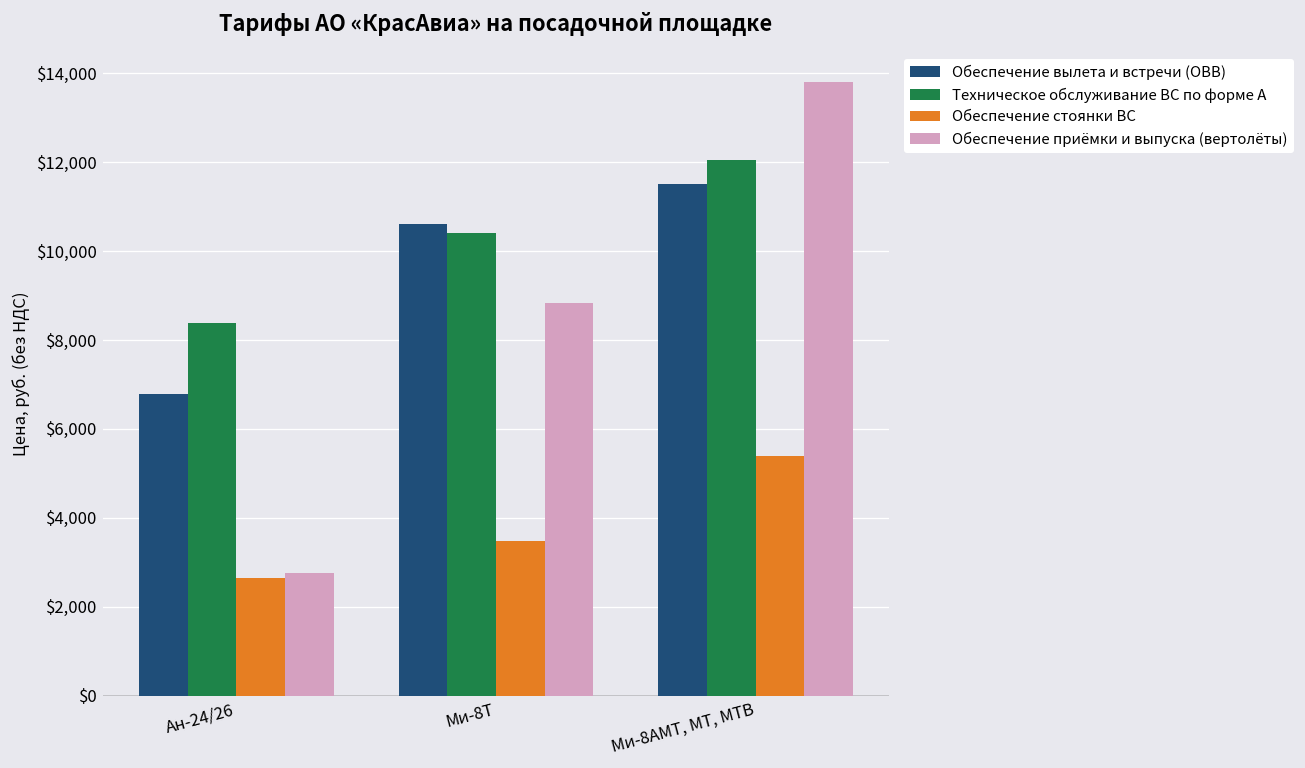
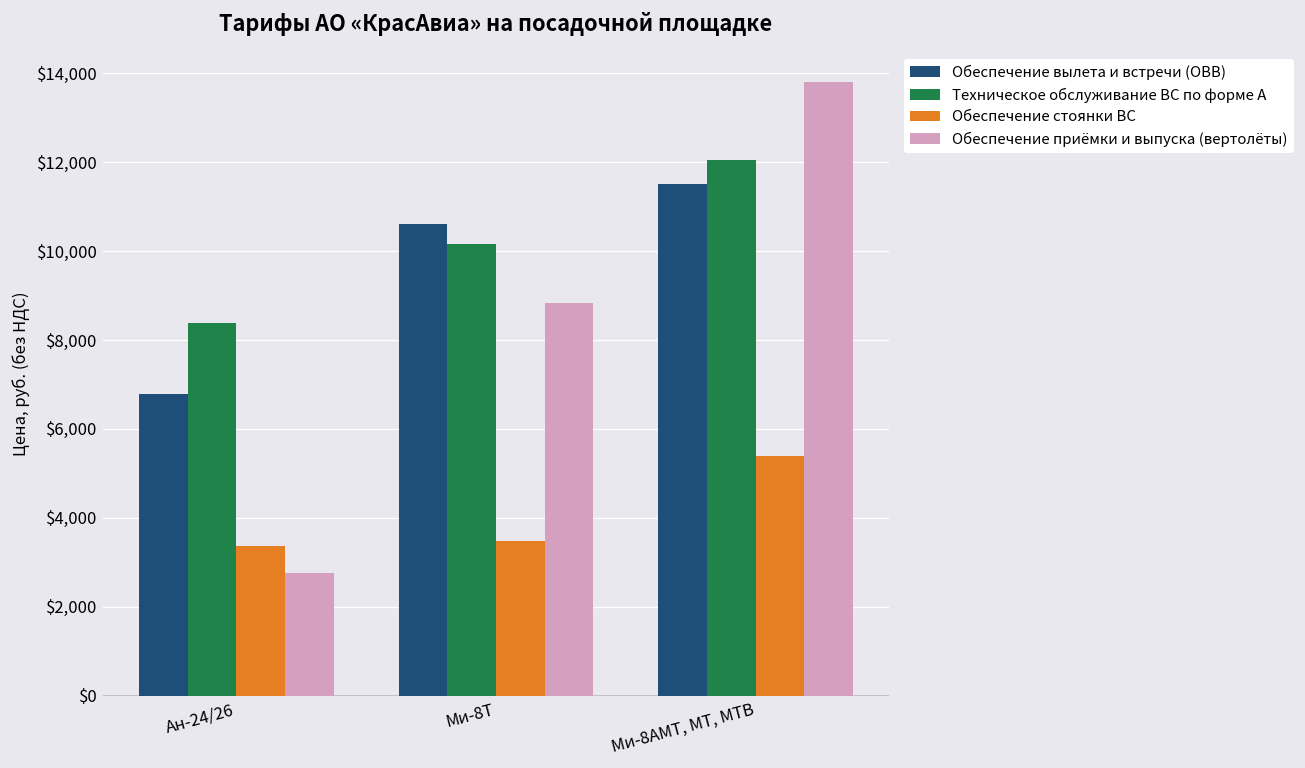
Обеспечение стоянки ВС, Ан-24/26: $2,600 -> $3,400
Техническое обслуживание ВС по форме А, Ми-8Т: $10,400 -> $10,100
